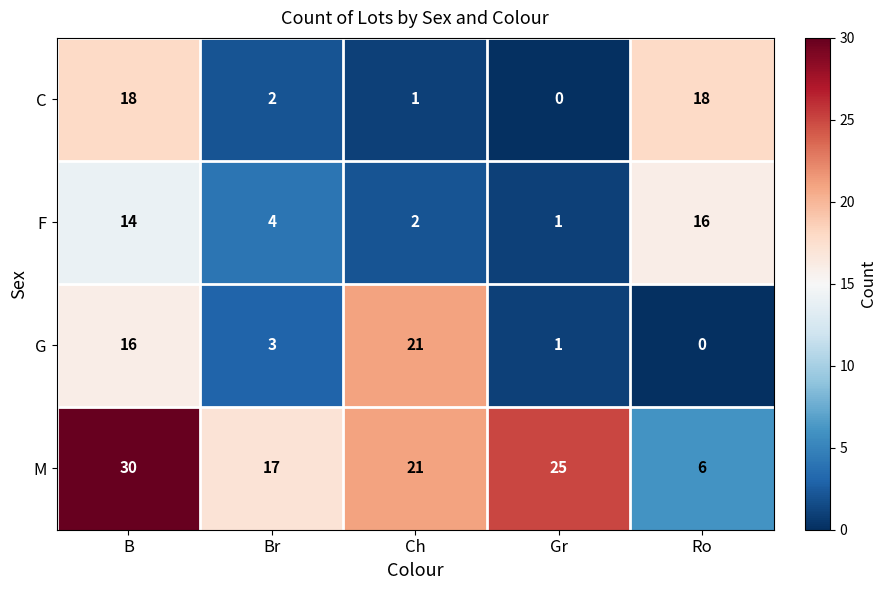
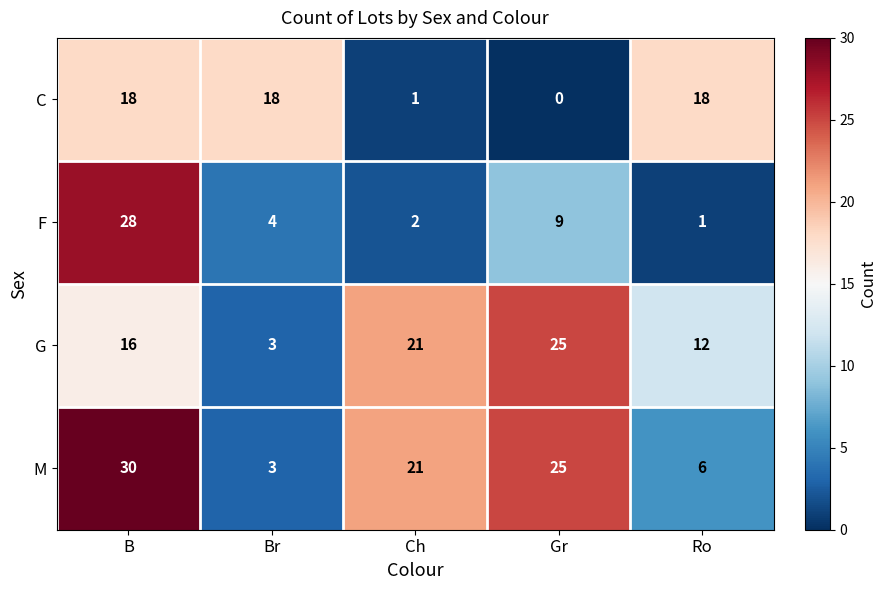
C, Br: 2 -> 18
F, B: 14 -> 28
F, Gr: 1 -> 9
F, Ro: 16 -> 1
G, Gr: 1 -> 25
G, Ro: 0 -> 12
M, Br: 17 -> 3
